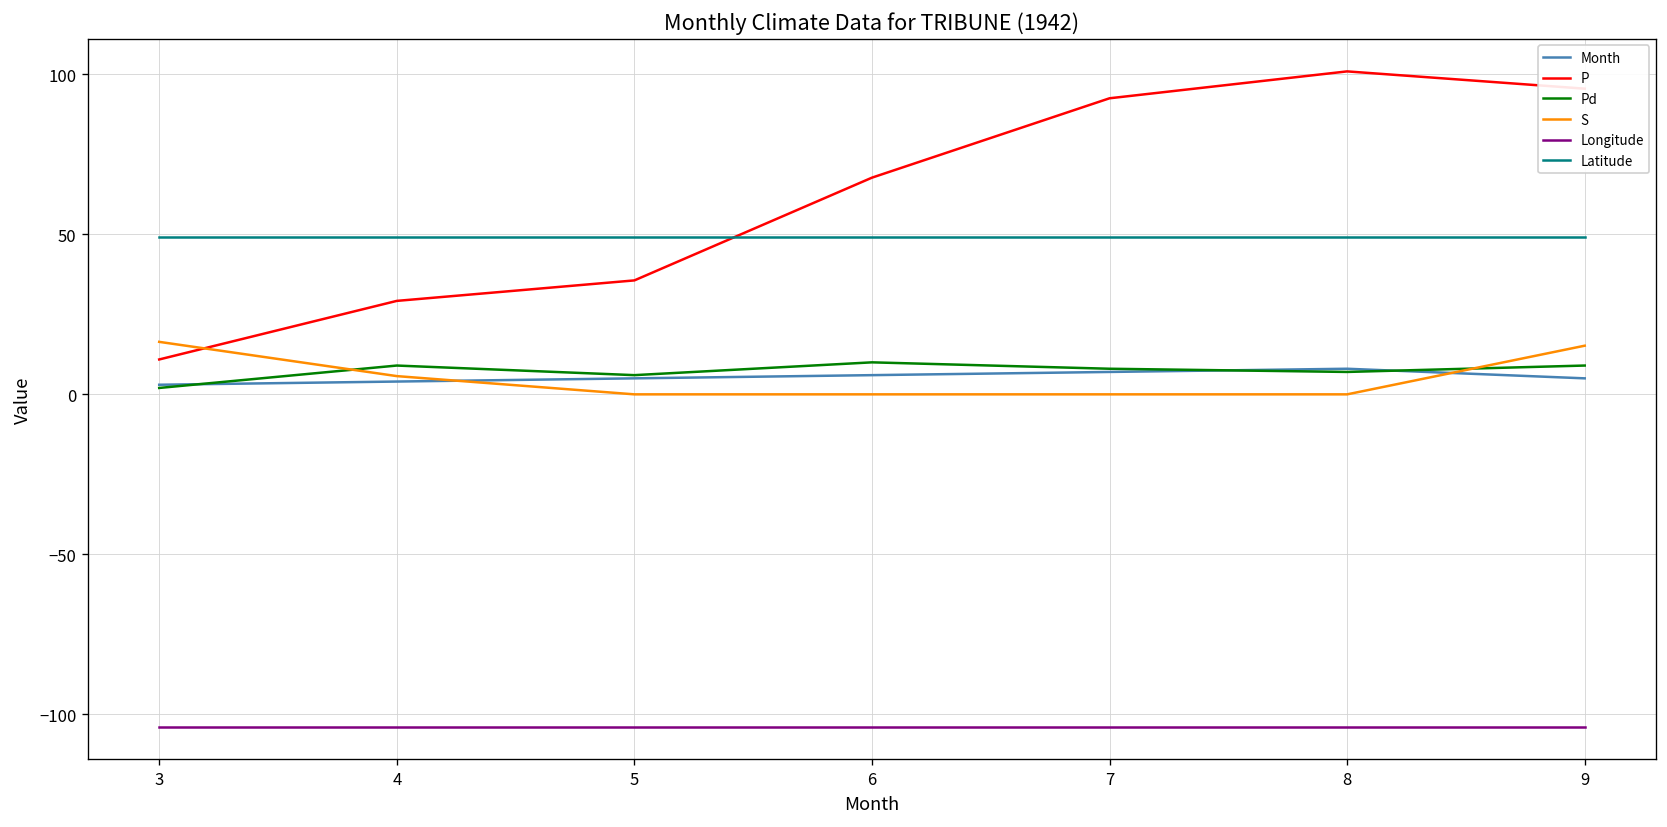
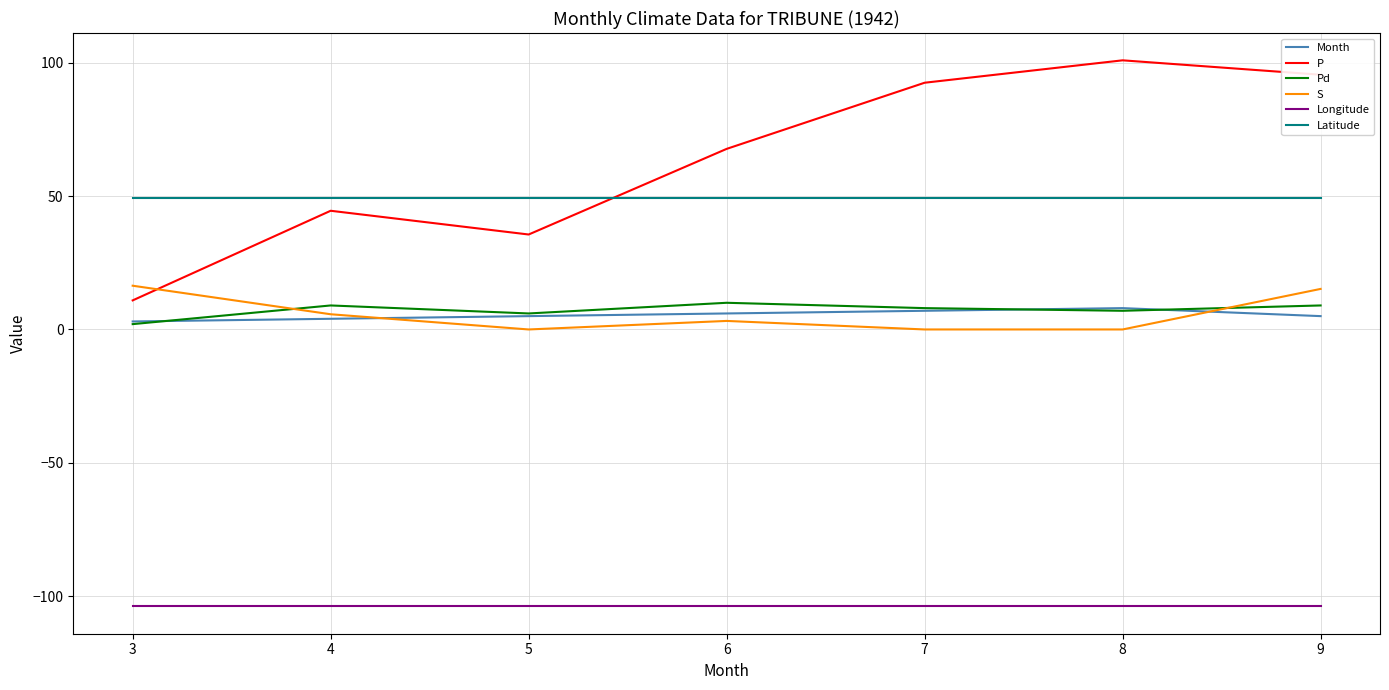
P, 4: 29 -> 45
S, 6: 0 -> 3
